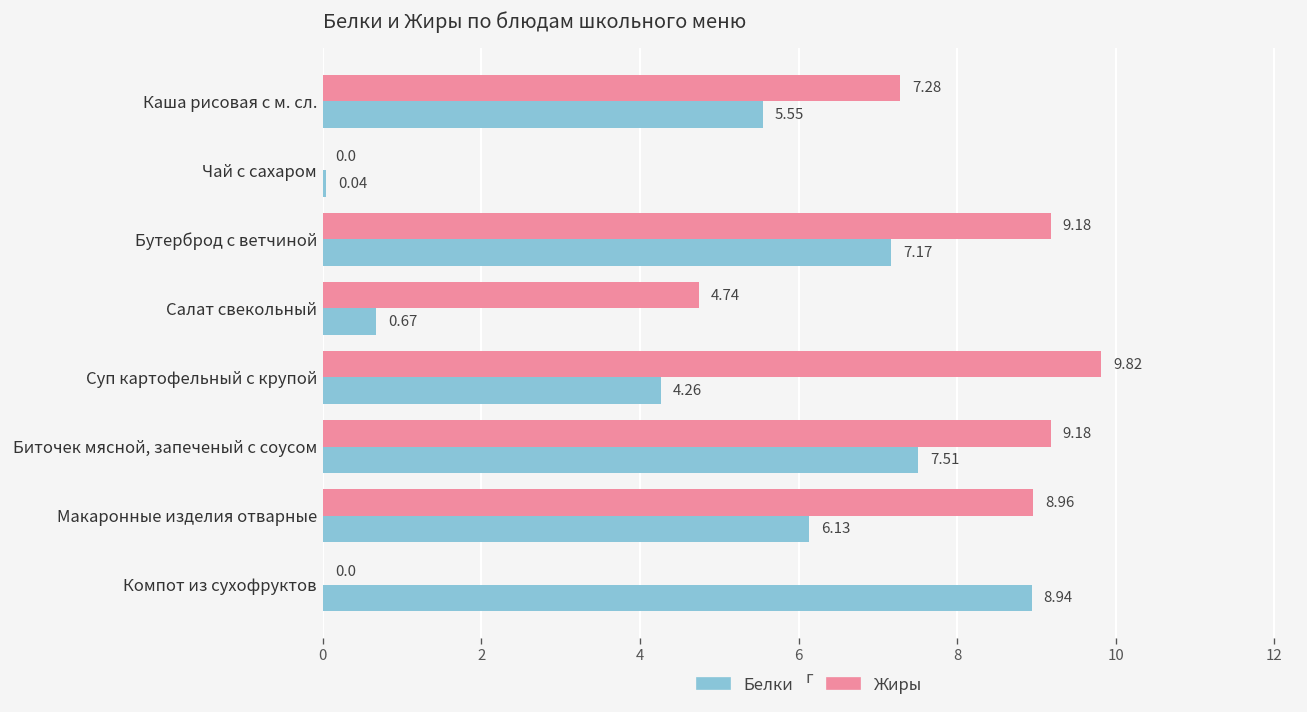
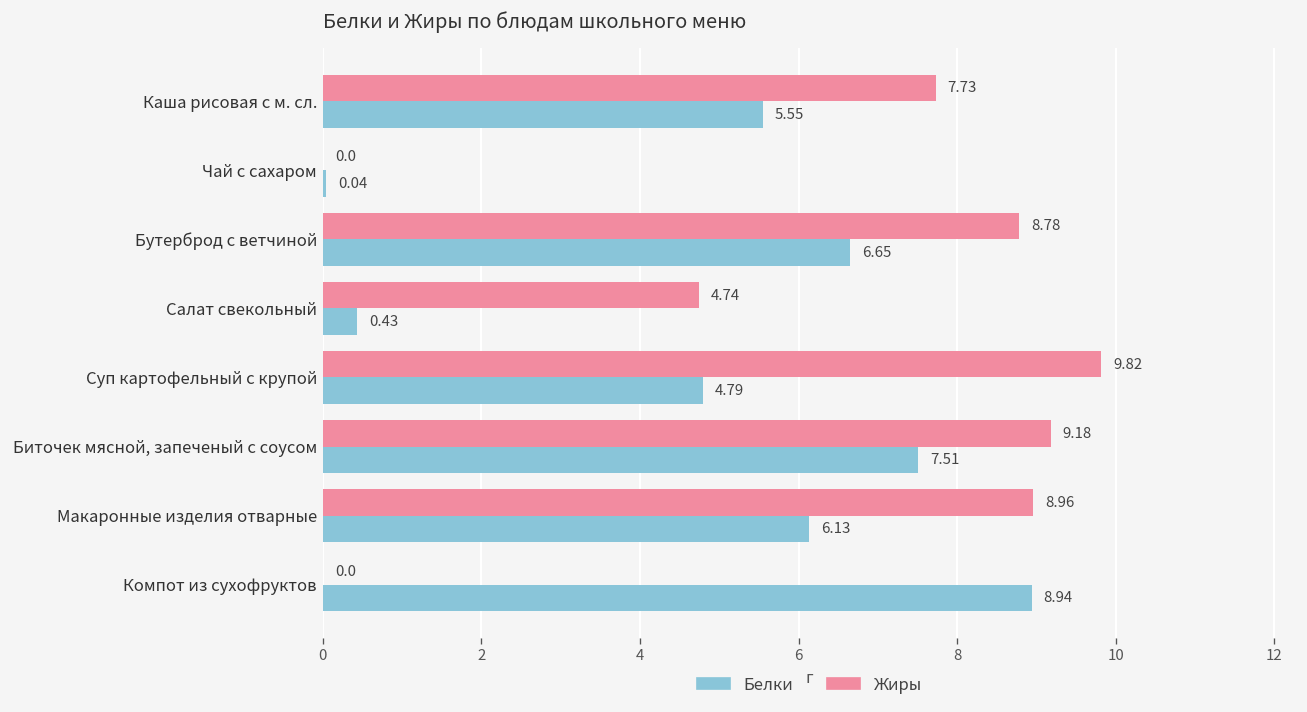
Жиры, Каша рисовая с м. сл.: 7.28 -> 7.73
Жиры, Бутерброд с ветчиной: 9.18 -> 8.78
Белки, Бутерброд с ветчиной: 7.17 -> 6.65
Белки, Салат свекольный: 0.67 -> 0.43
Белки, Суп картофельный с крупой: 4.26 -> 4.79
